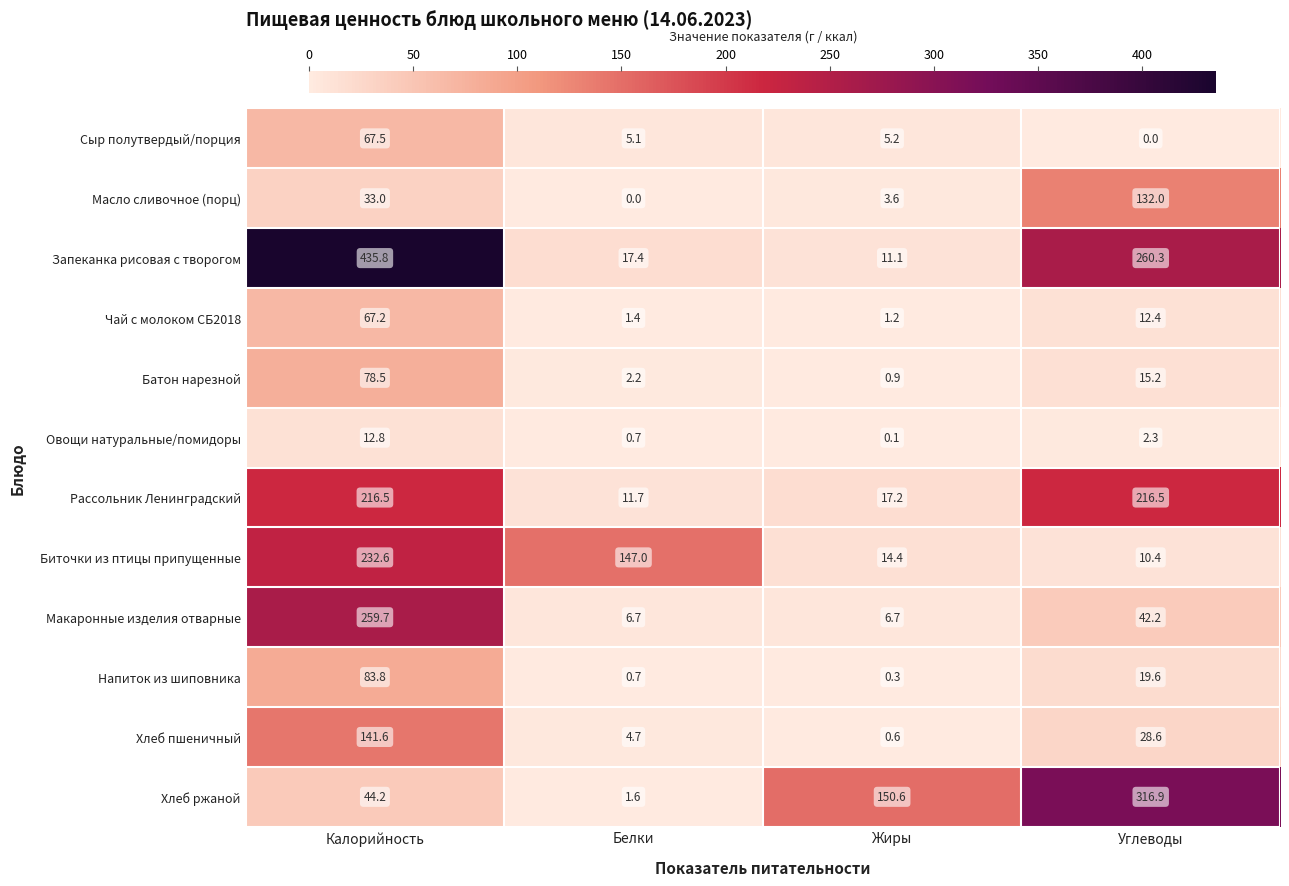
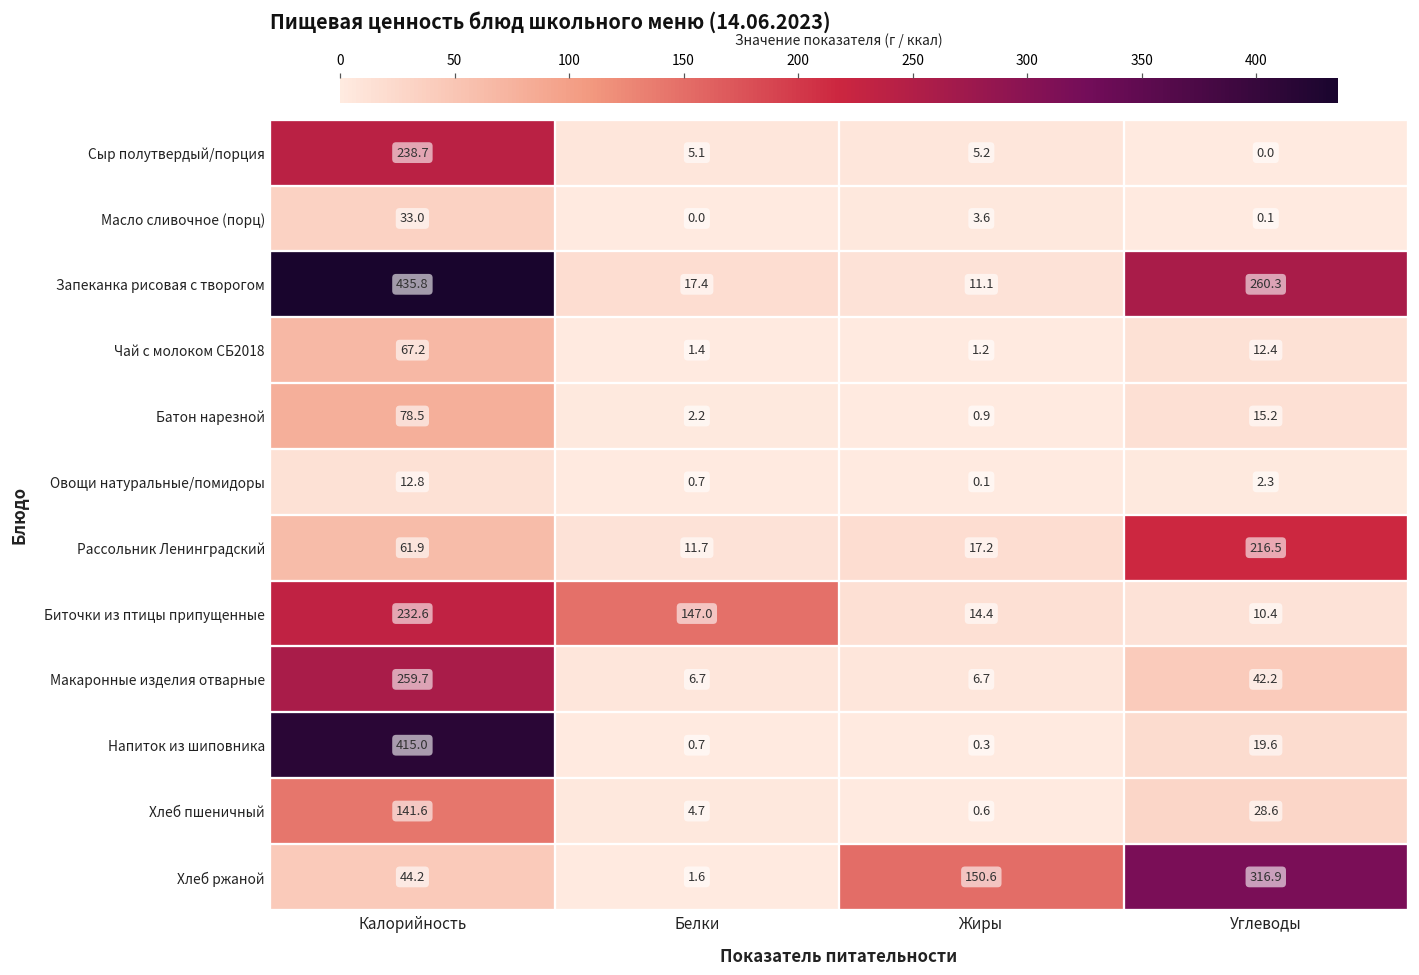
Сыр полутвердый/порция, Калорийность: 67.5 -> 238.7
Масло сливочное (порц), Углеводы: 132.0 -> 0.1
Рассольник Ленинградский, Калорийность: 216.5 -> 61.9
Напиток из шиповника, Калорийность: 83.8 -> 415.0
